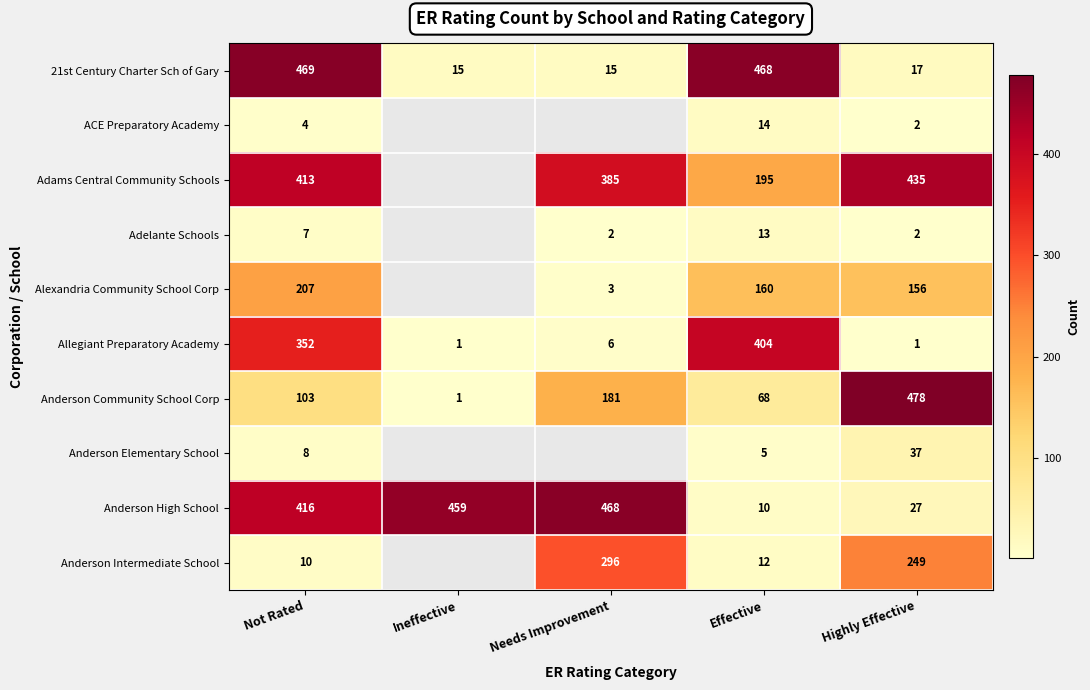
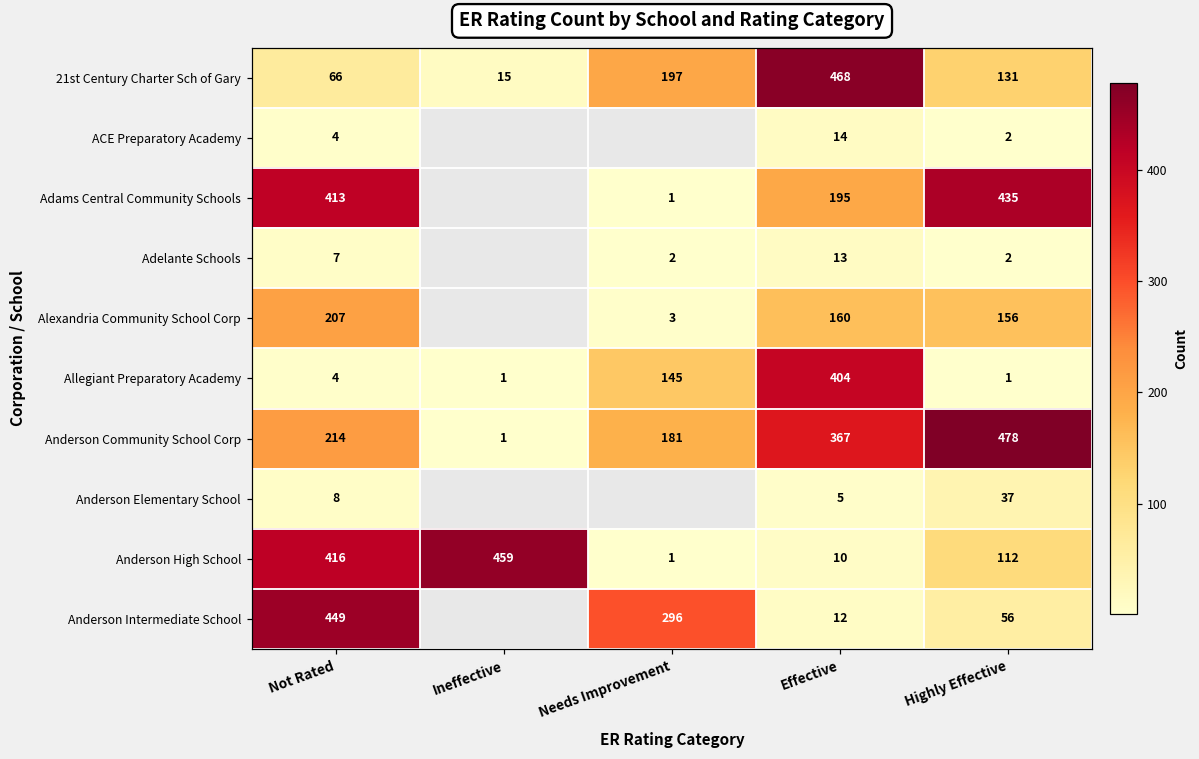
21st Century Charter Sch of Gary, Not Rated: 469 -> 66
21st Century Charter Sch of Gary, Needs Improvement: 15 -> 197
21st Century Charter Sch of Gary, Highly Effective: 17 -> 131
Adams Central Community Schools, Needs Improvement: 385 -> 1
Allegiant Preparatory Academy, Not Rated: 352 -> 4
Allegiant Preparatory Academy, Needs Improvement: 6 -> 145
Anderson Community School Corp, Not Rated: 103 -> 214
Anderson Community School Corp, Effective: 68 -> 367
Anderson High School, Needs Improvement: 468 -> 1
Anderson High School, Highly Effective: 27 -> 112
Anderson Intermediate School, Not Rated: 10 -> 449
Anderson Intermediate School, Highly Effective: 249 -> 56
